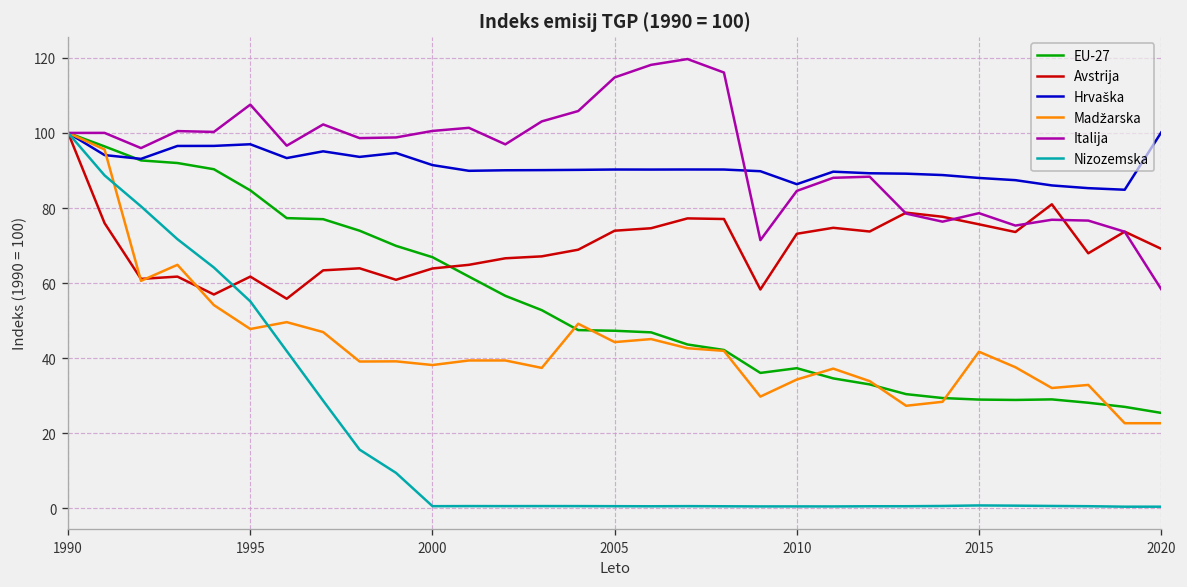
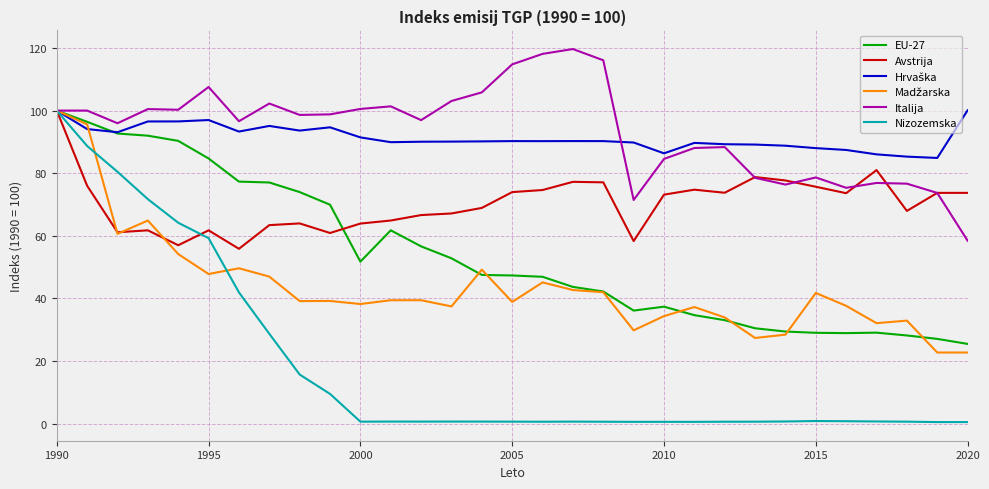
Nizozemska, 1995: 55 -> 59
EU-27, 2000: 67 -> 52
Madžarska, 2005: 44 -> 39
Avstrija, 2020: 69 -> 74
